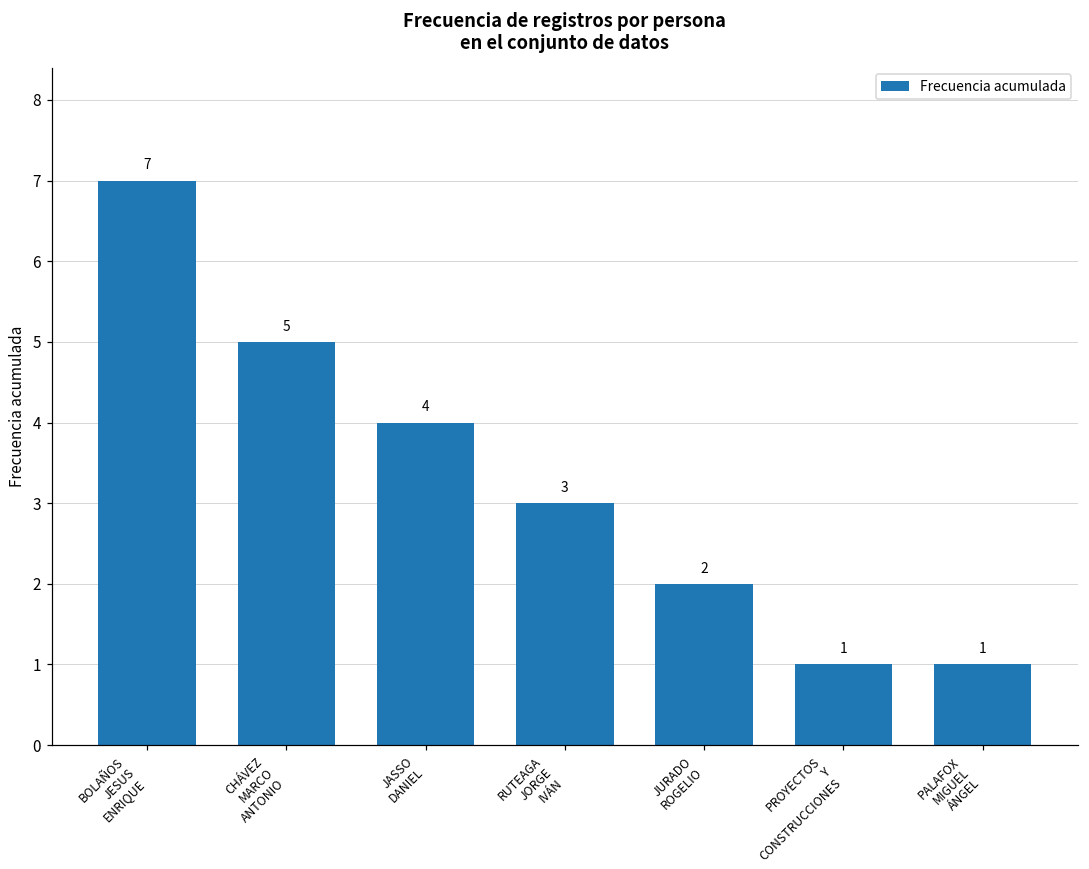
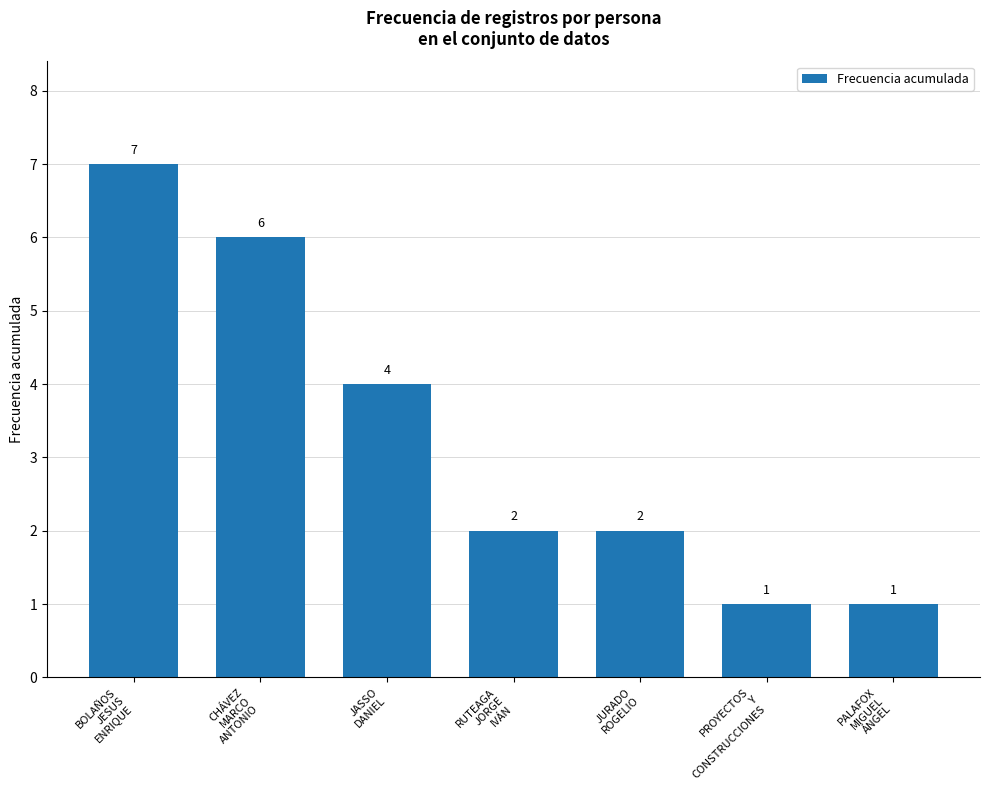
CHÁVEZ MARCO ANTONIO: 5 -> 6
RUTEAGA JORGE IVÁN: 3 -> 2
